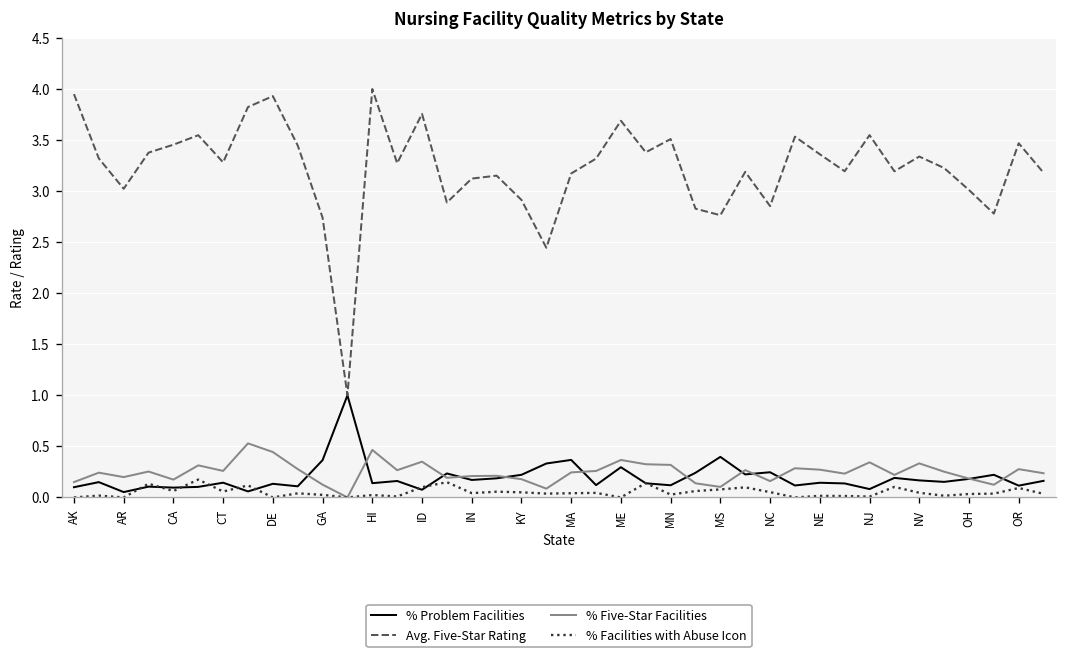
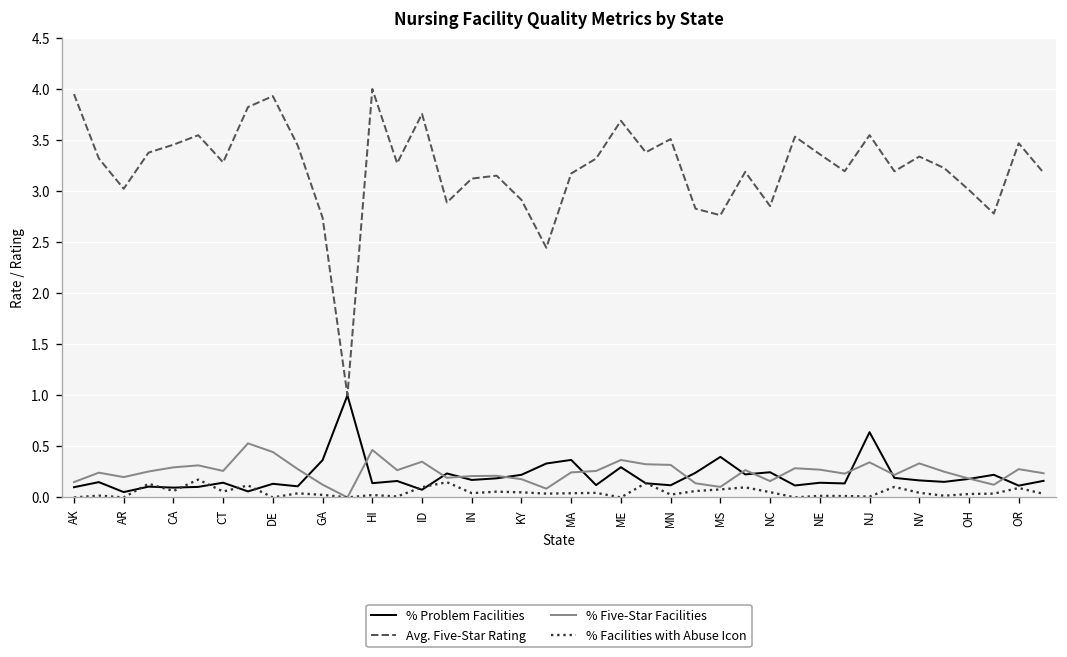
% Five-Star Facilities, CA: 0.2 -> 0.3
% Problem Facilities, NJ: 0.1 -> 0.6
